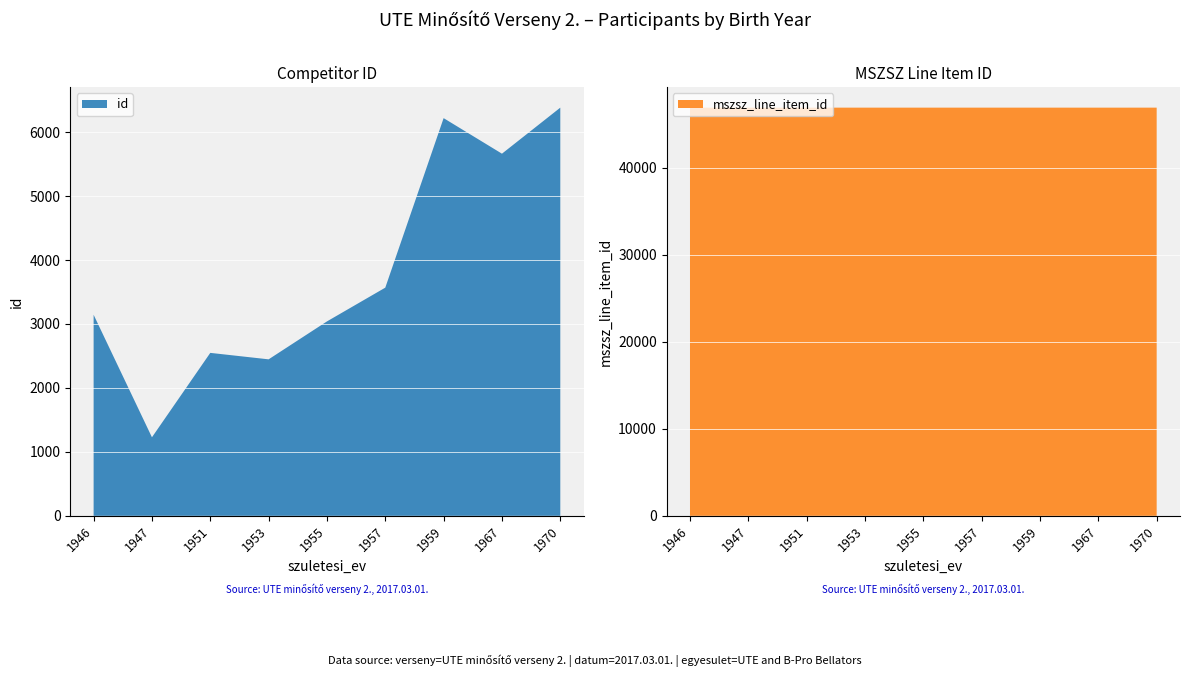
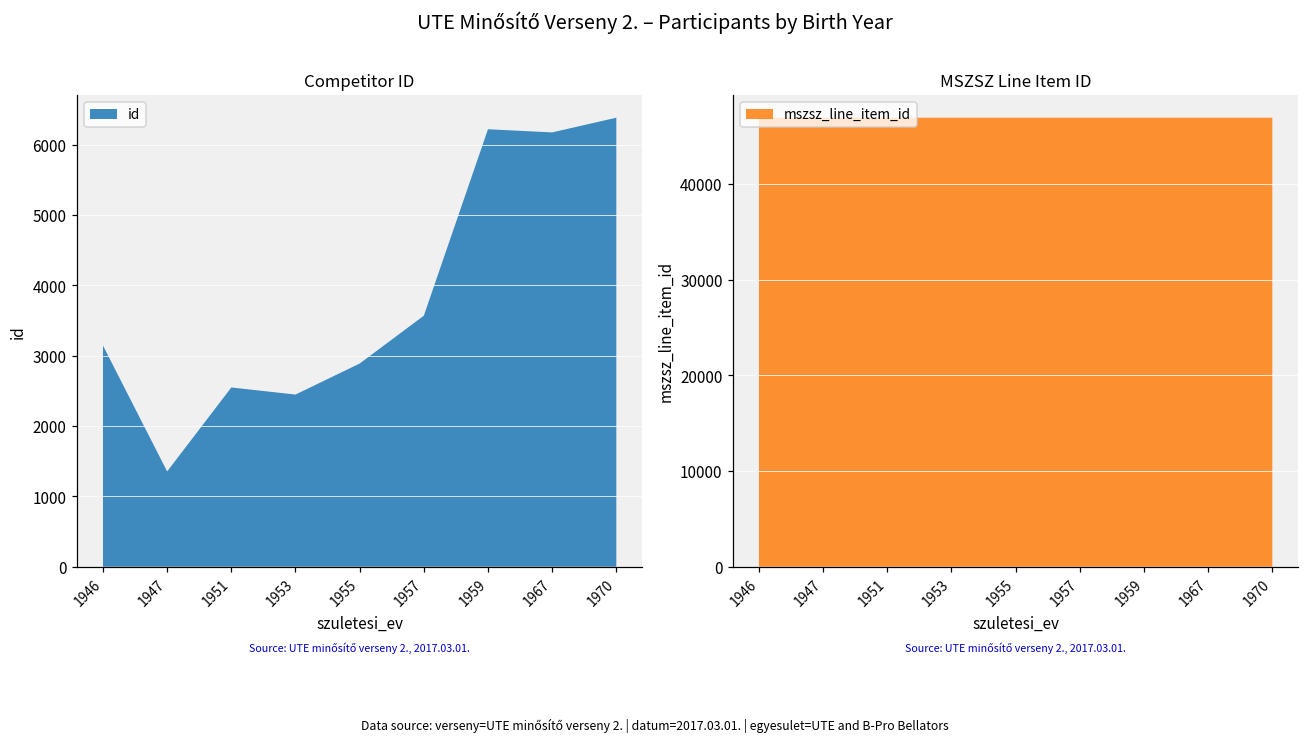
Competitor ID, 1947: 1200 -> 1400
Competitor ID, 1955: 3000 -> 2900
Competitor ID, 1967: 5700 -> 6200
